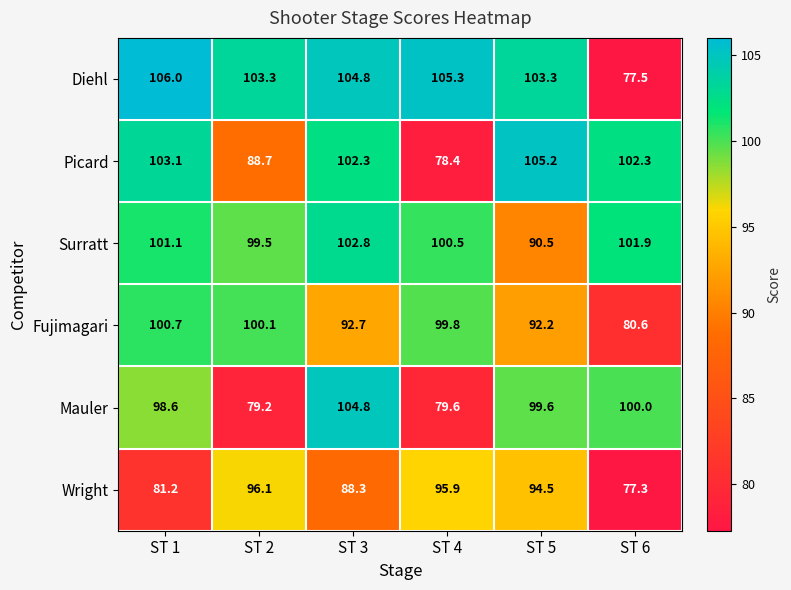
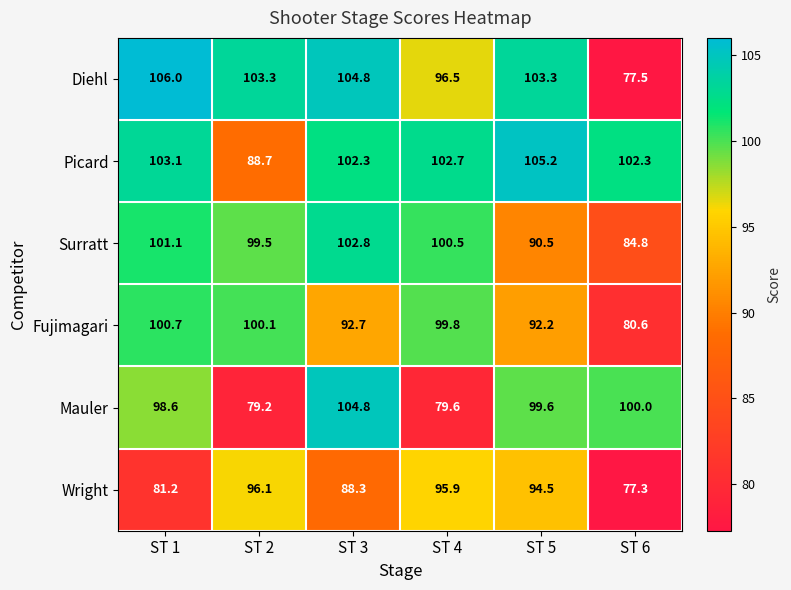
Diehl, ST 4: 105.3 -> 96.5
Picard, ST 4: 78.4 -> 102.7
Surratt, ST 6: 101.9 -> 84.8
